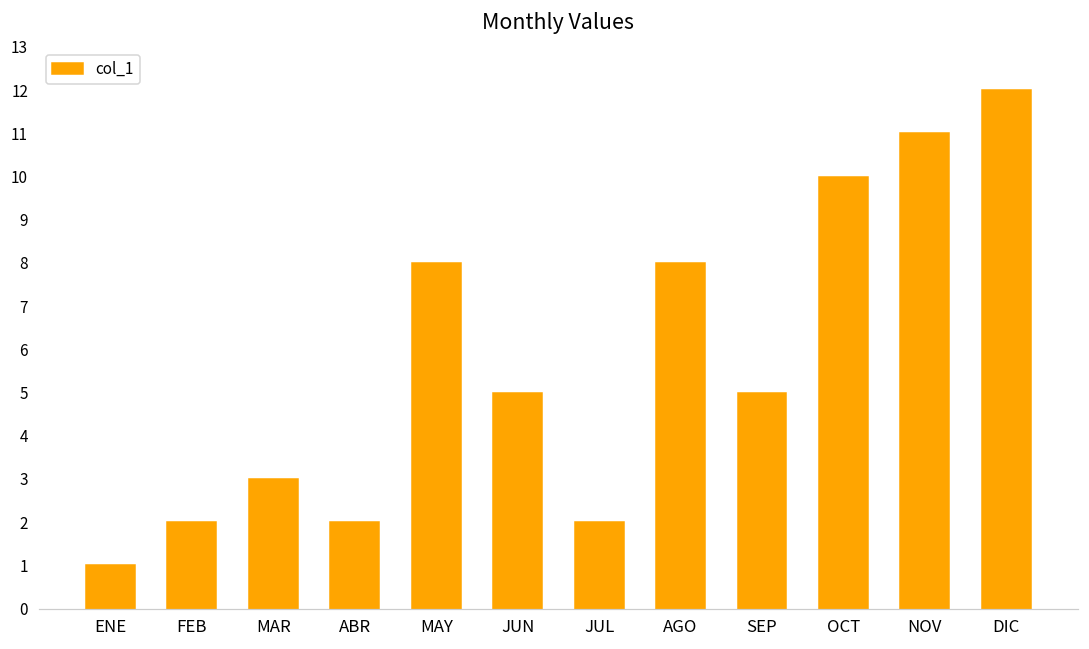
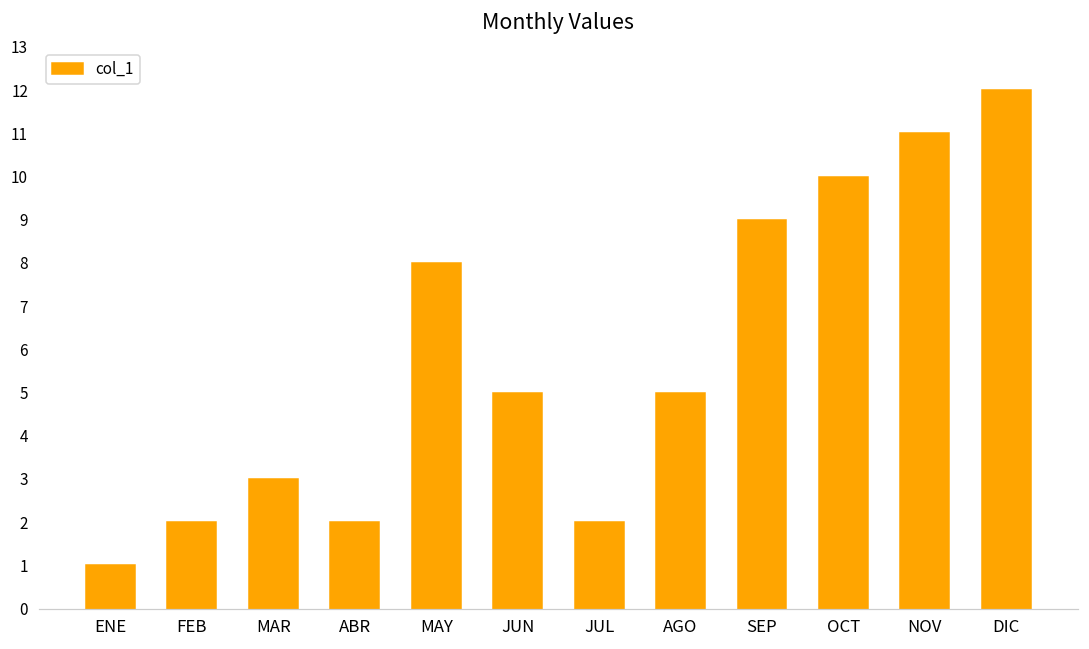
AGO: 8 -> 5
SEP: 5 -> 9
